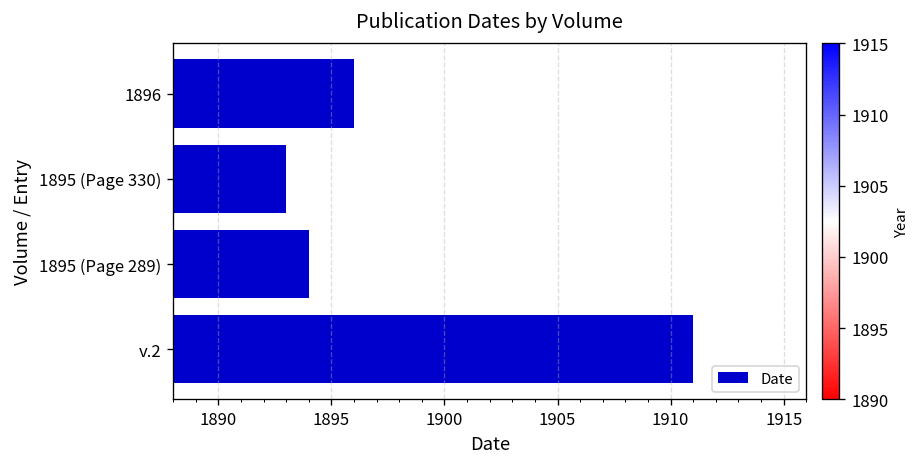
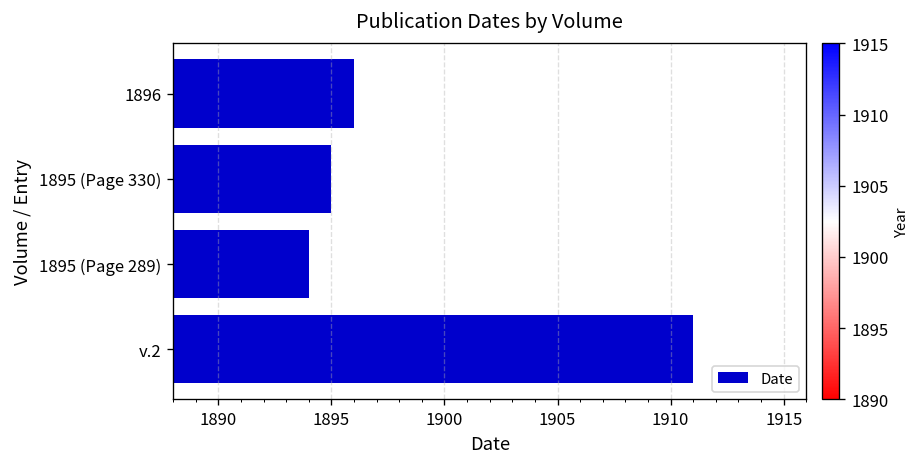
1895 (Page 330): 1893 -> 1895
